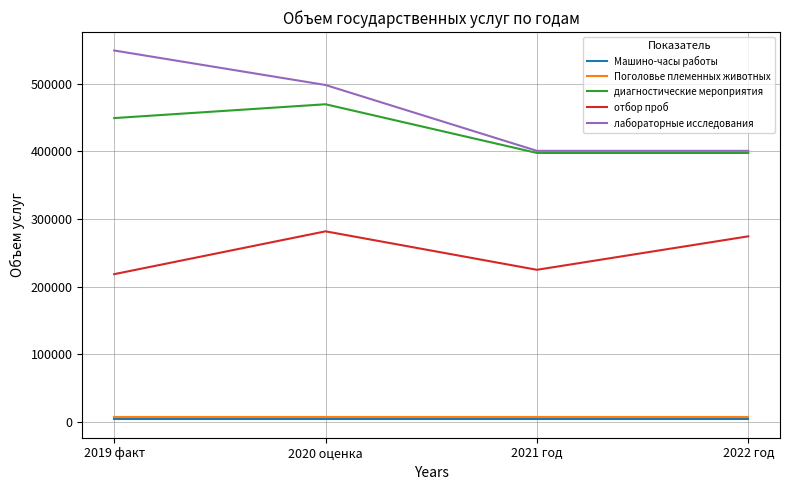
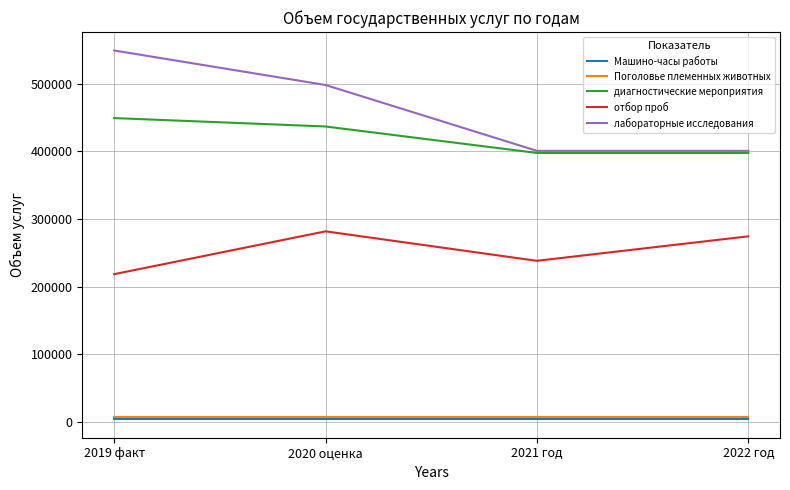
диагностические мероприятия, 2020 оценка: 470000 -> 440000
отбор проб, 2021 год: 220000 -> 240000
